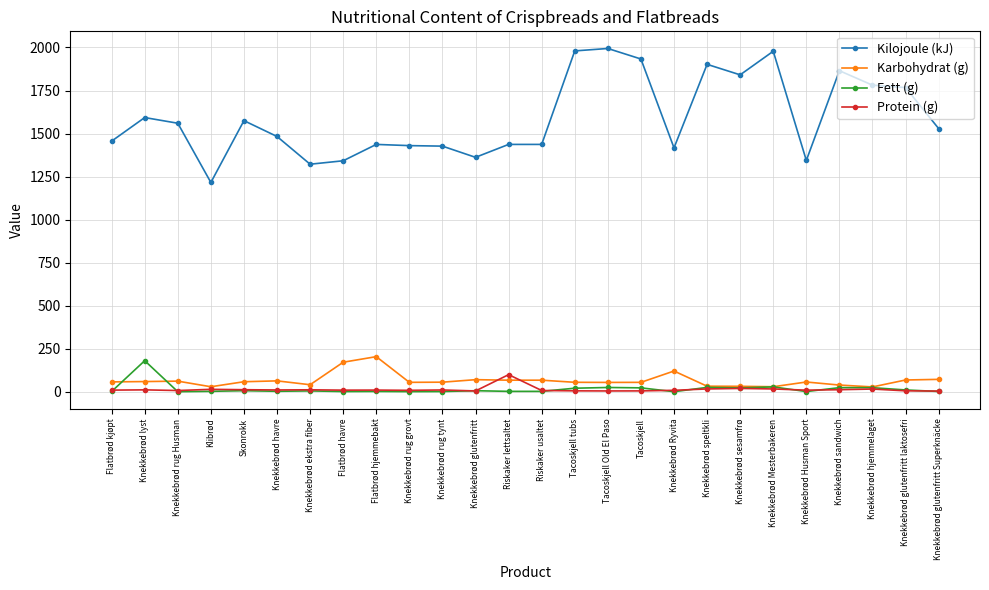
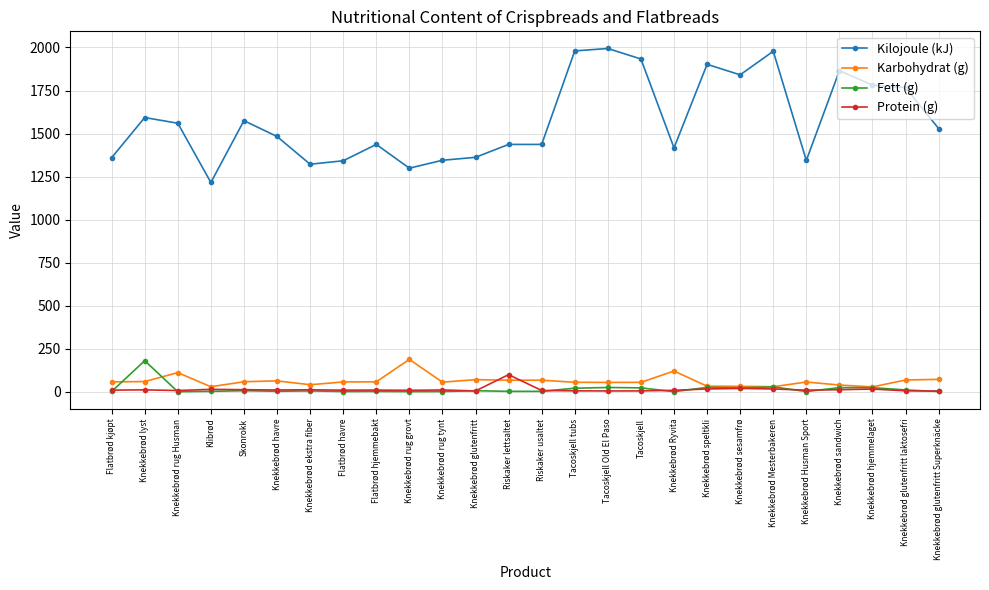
Kilojoule (kJ), Flatbrød kjøpt: 1460 -> 1360
Karbohydrat (g), Knekkebrød rug Husman: 60 -> 110
Karbohydrat (g), Flatbrød havre: 170 -> 60
Karbohydrat (g), Flatbrød hjemmebakt: 200 -> 60
Kilojoule (kJ), Knekkebrød rug grovt: 1430 -> 1300
Karbohydrat (g), Knekkebrød rug grovt: 60 -> 190
Kilojoule (kJ), Knekkebrød rug tynt: 1430 -> 1350
